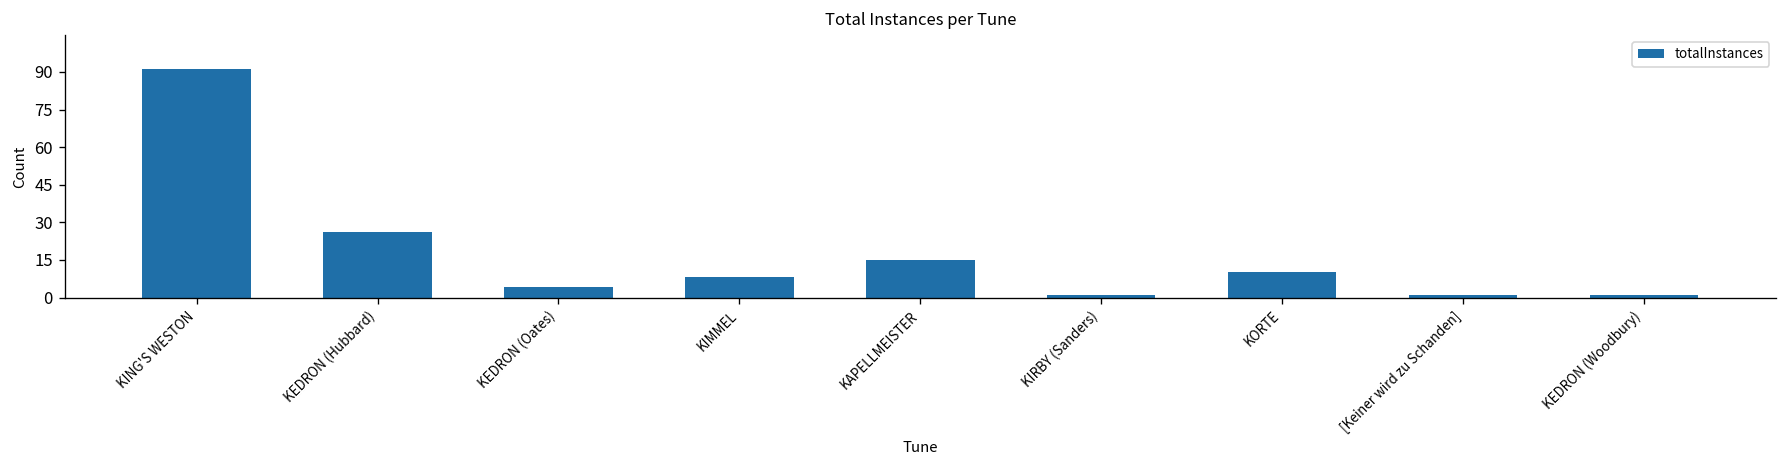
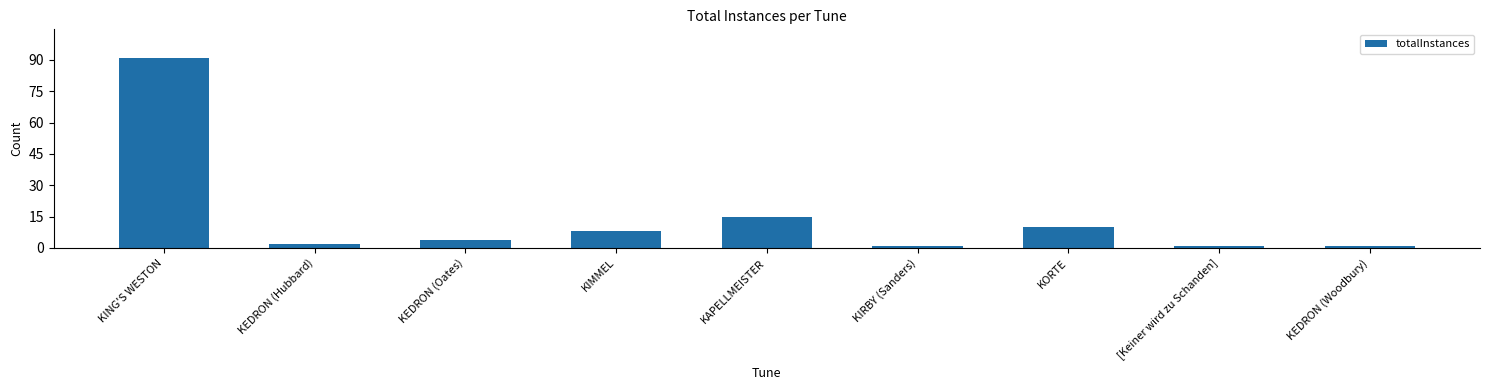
KEDRON (Hubbard): 26 -> 2
